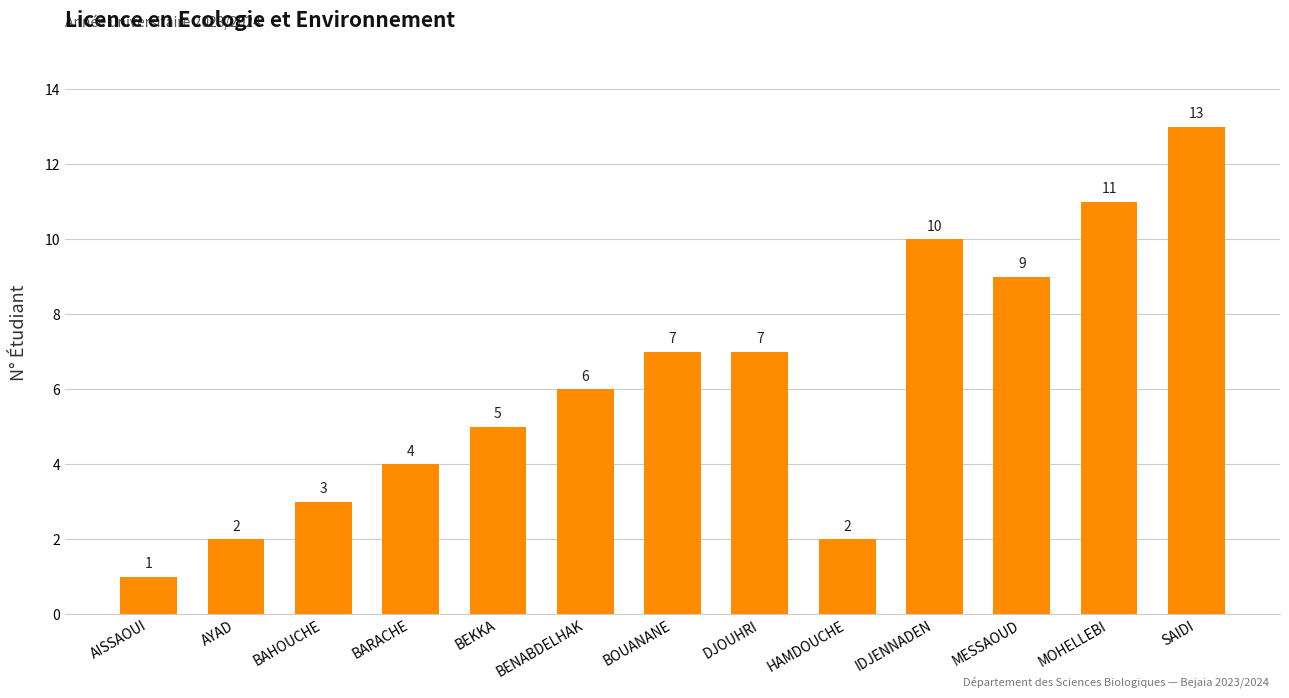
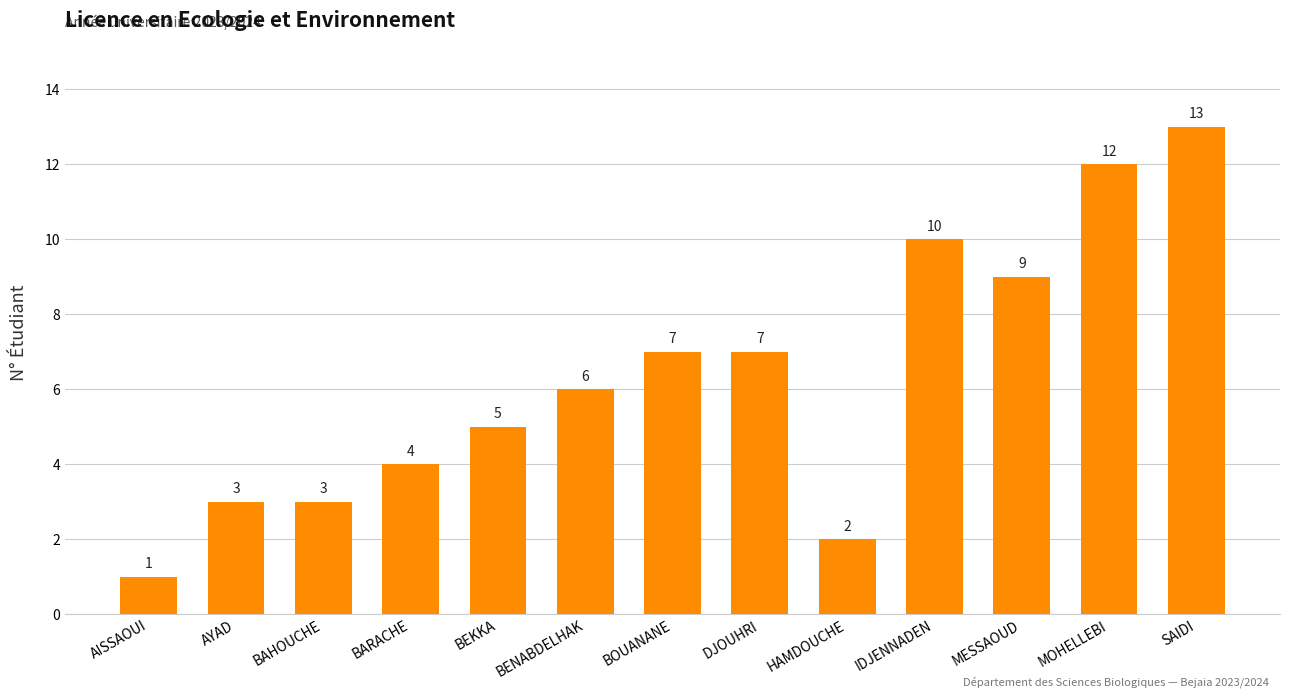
AYAD: 2 -> 3
MOHELLEBI: 11 -> 12
